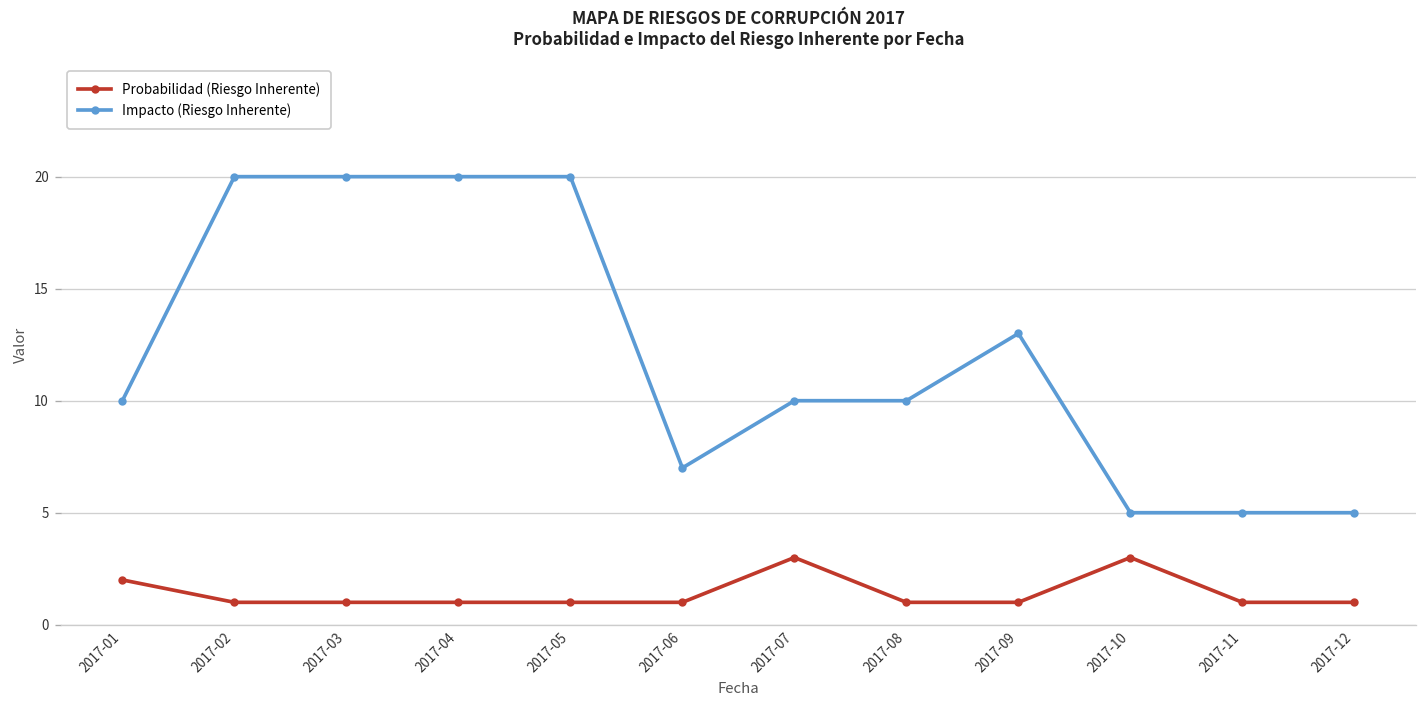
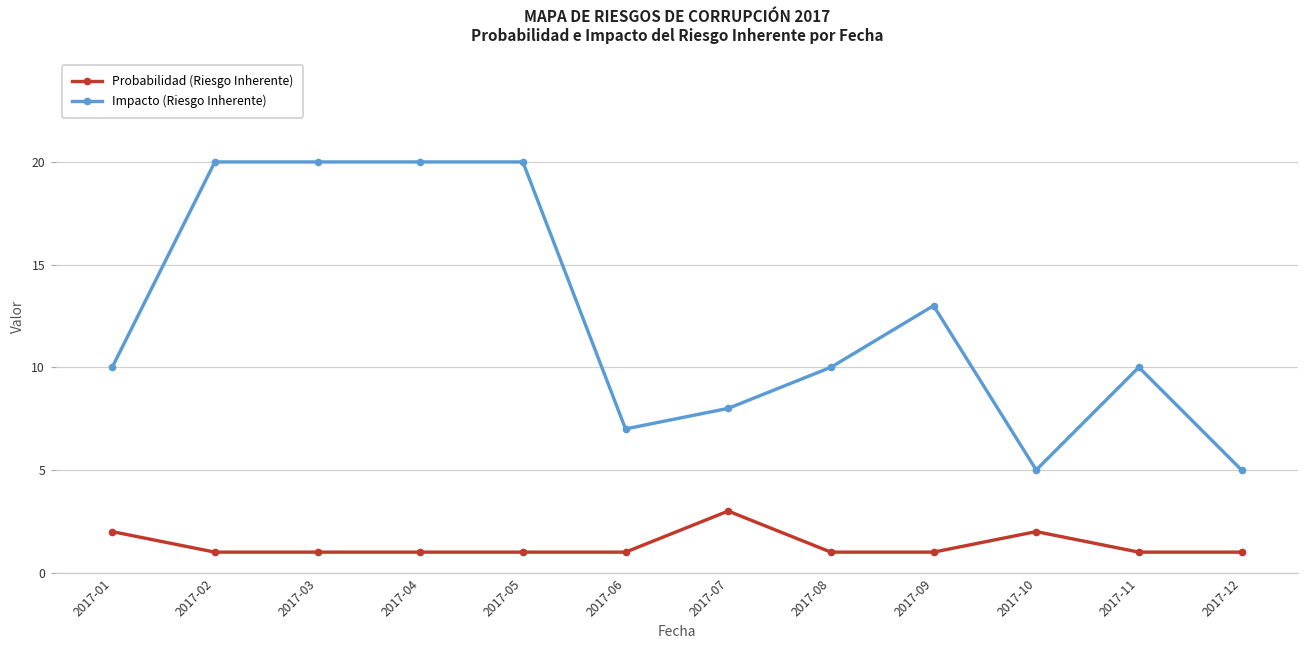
Impacto (Riesgo Inherente), 2017-07: 10 -> 8
Probabilidad (Riesgo Inherente), 2017-10: 3 -> 2
Impacto (Riesgo Inherente), 2017-11: 5 -> 10
